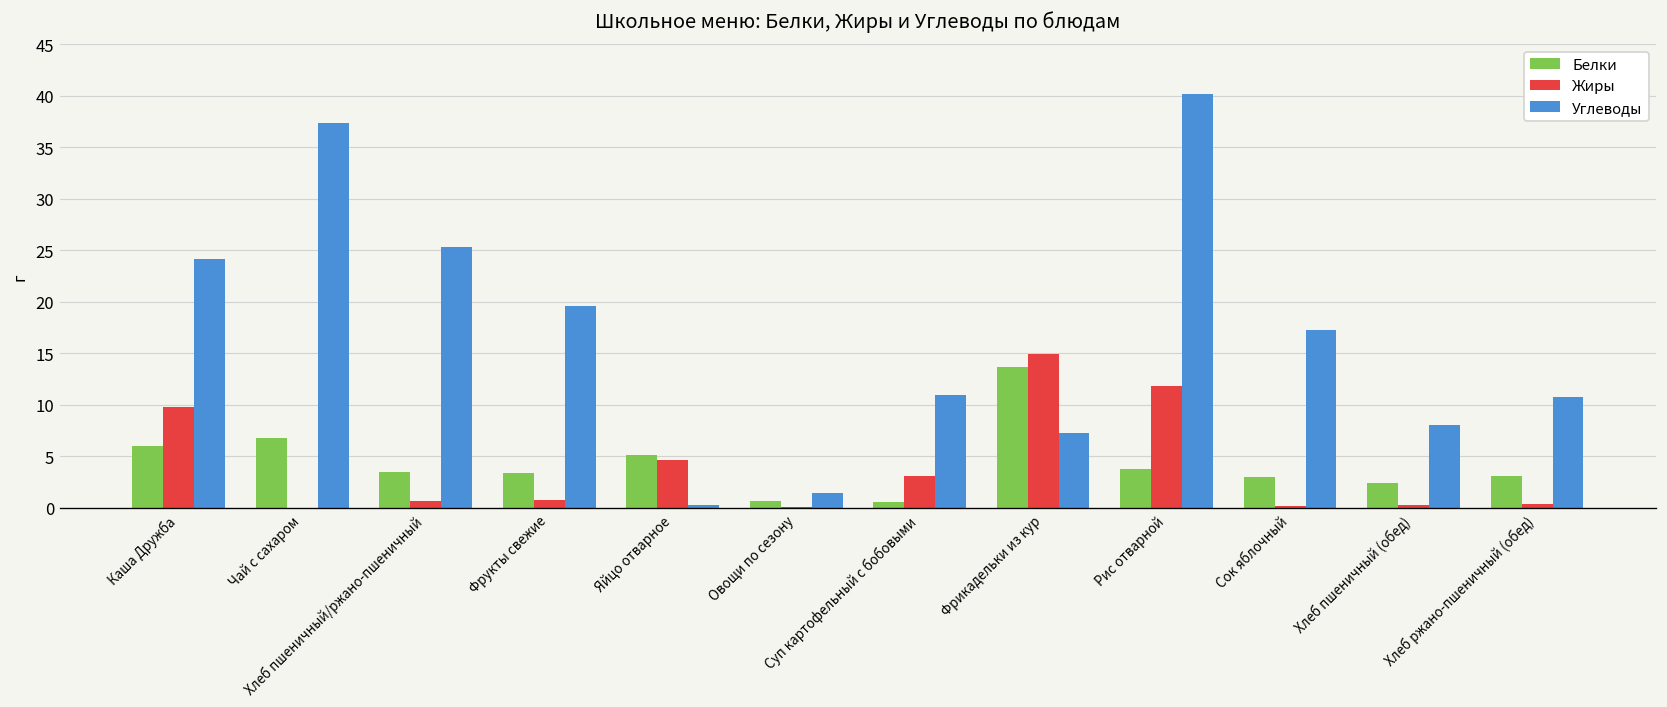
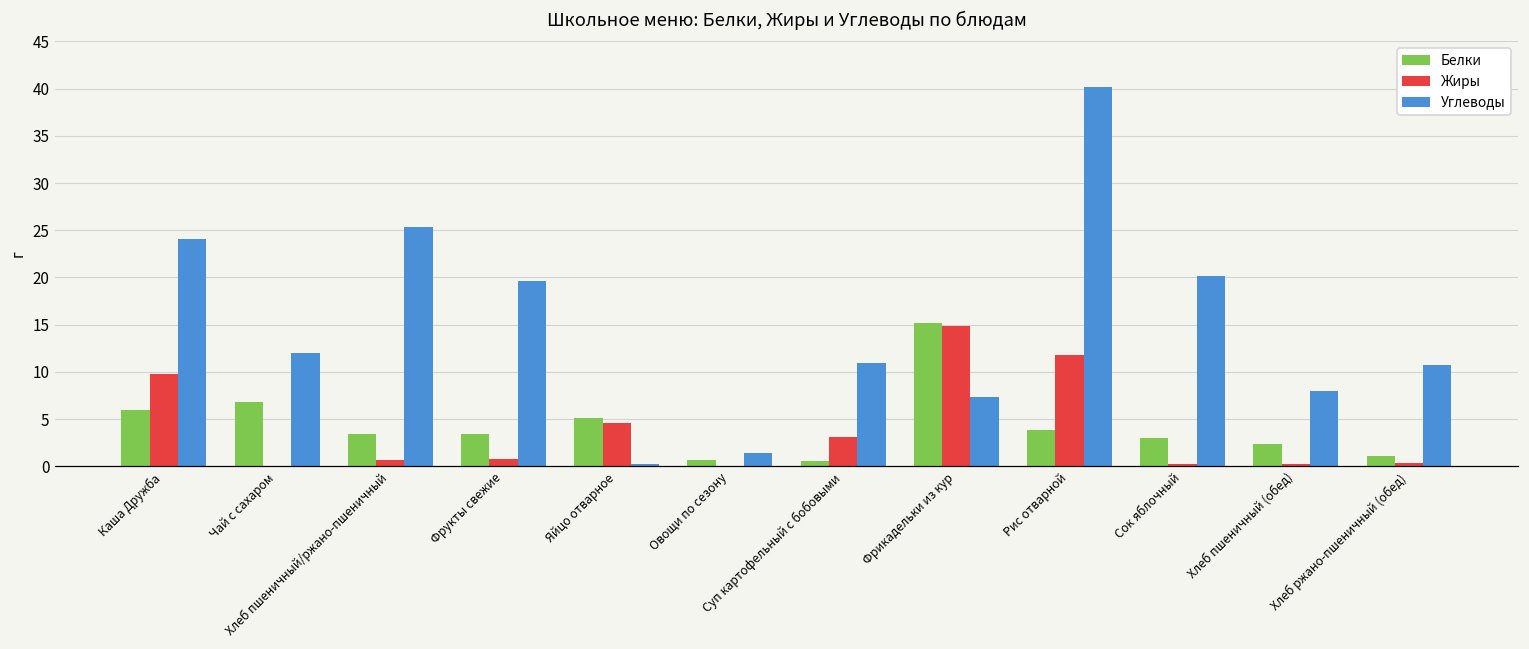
Углеводы, Чай с сахаром: 37 -> 12
Белки, Фрикадельки из кур: 14 -> 15
Углеводы, Сок яблочный: 17 -> 20
Белки, Хлеб ржано-пшеничный (обед): 3 -> 1
